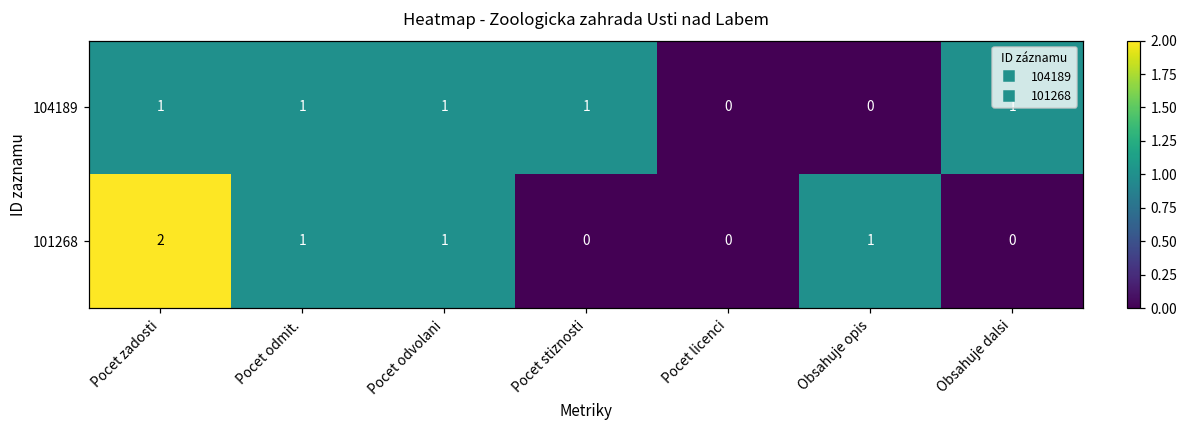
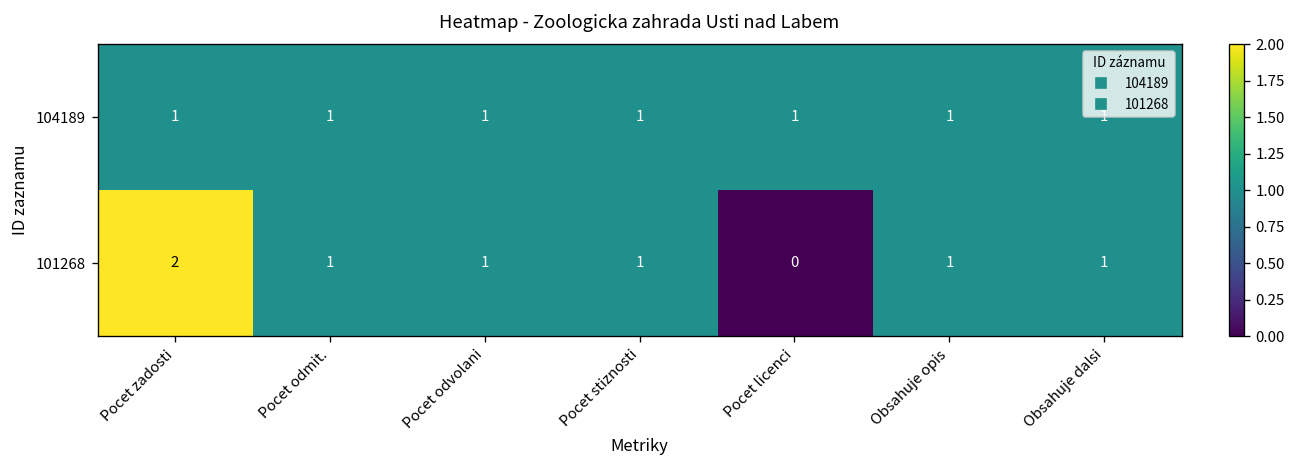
104189, Pocet licenci: 0 -> 1
104189, Obsahuje opis: 0 -> 1
101268, Pocet stiznosti: 0 -> 1
101268, Obsahuje dalsi: 0 -> 1
